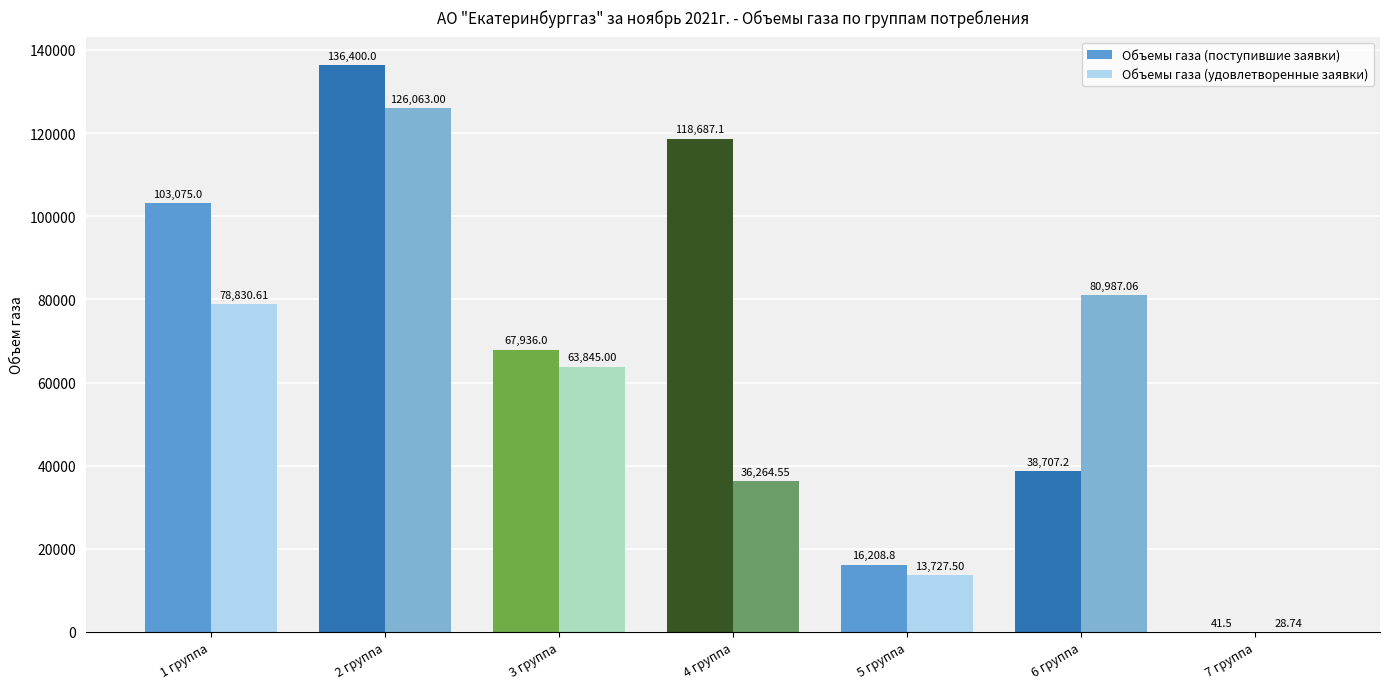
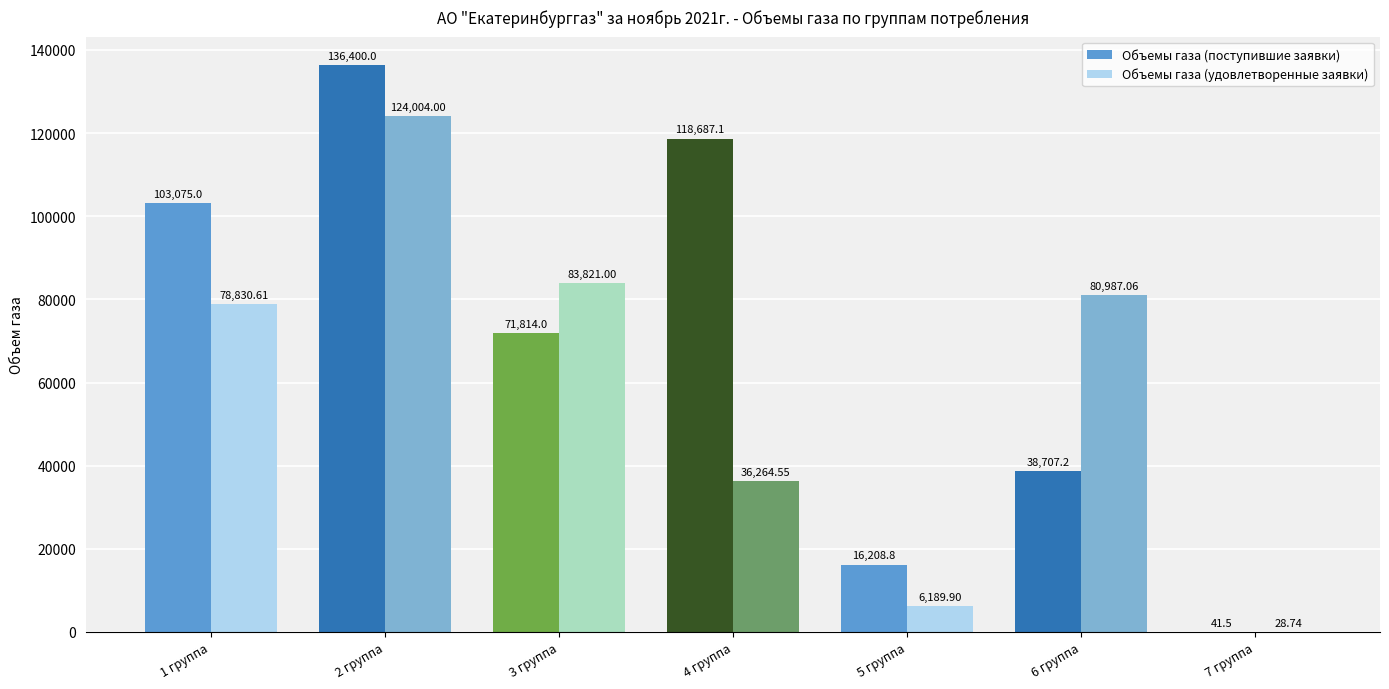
Объемы газа (удовлетворенные заявки), 2 группа: 126,063.00 -> 124,004.00
Объемы газа (поступившие заявки), 3 группа: 67,936.0 -> 71,814.0
Объемы газа (удовлетворенные заявки), 3 группа: 63,845.00 -> 83,821.00
Объемы газа (удовлетворенные заявки), 5 группа: 13,727.50 -> 6,189.90
